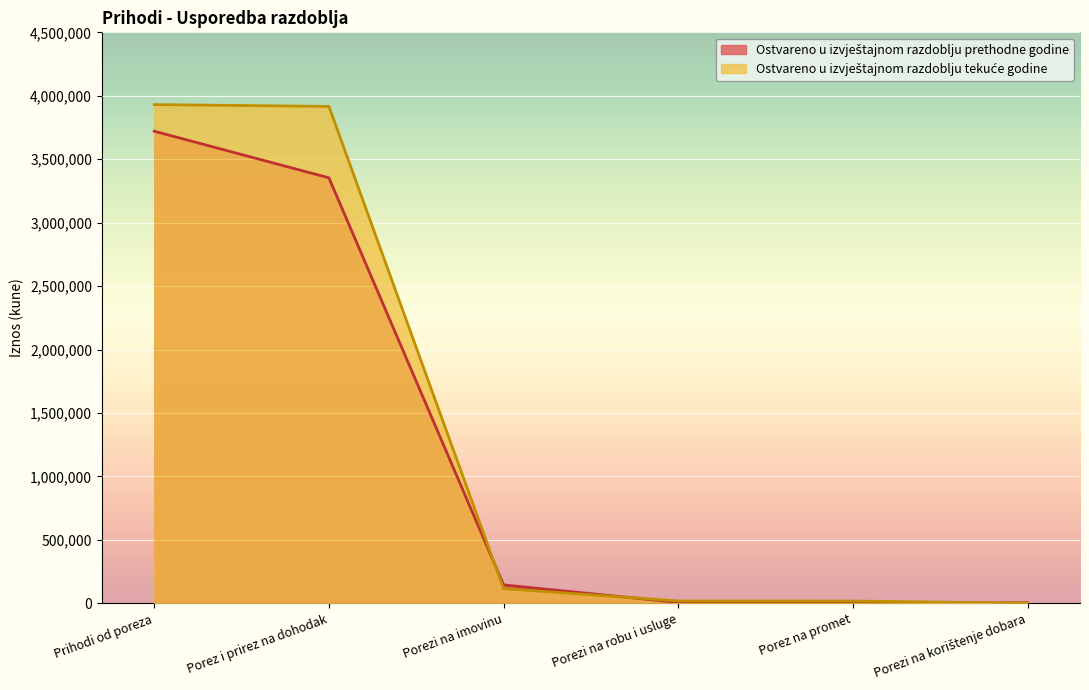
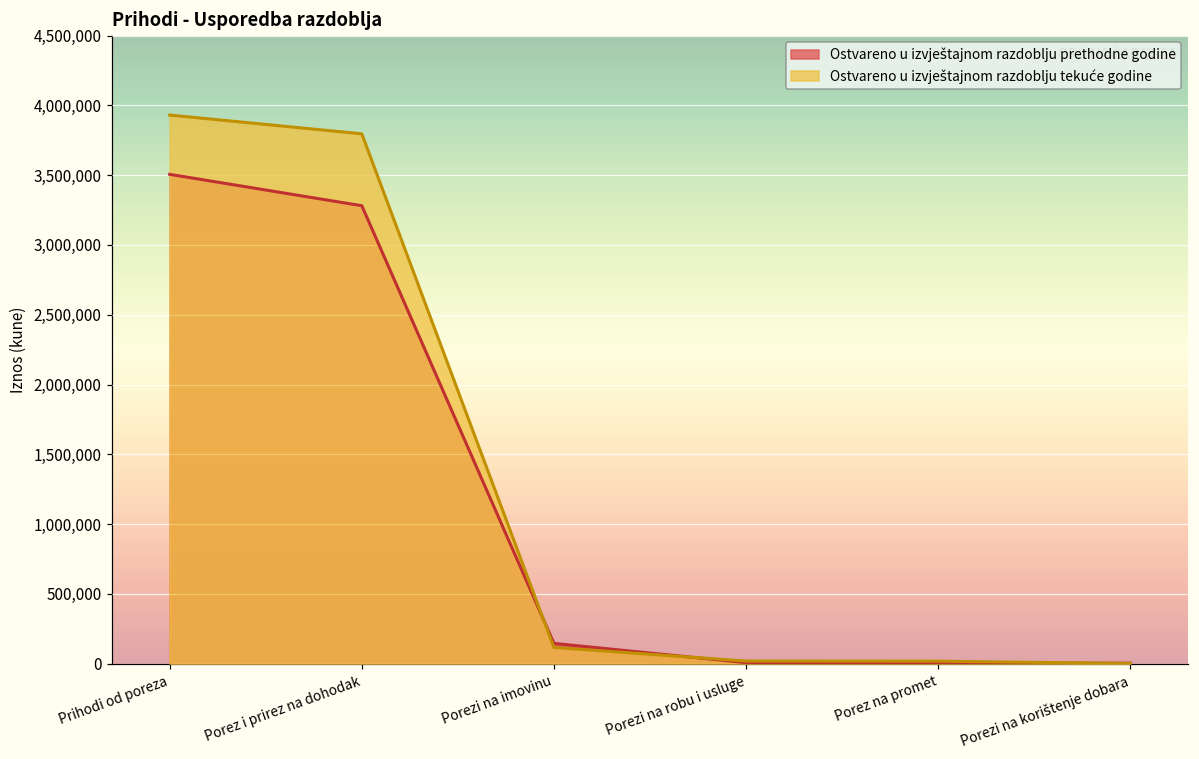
Ostvareno u izvještajnom razdoblju prethodne godine, Prihodi od poreza: 3,720,000 -> 3,510,000
Ostvareno u izvještajnom razdoblju prethodne godine, Porez i prirez na dohodak: 3,350,000 -> 3,280,000
Ostvareno u izvještajnom razdoblju tekuće godine, Porez i prirez na dohodak: 3,920,000 -> 3,800,000
